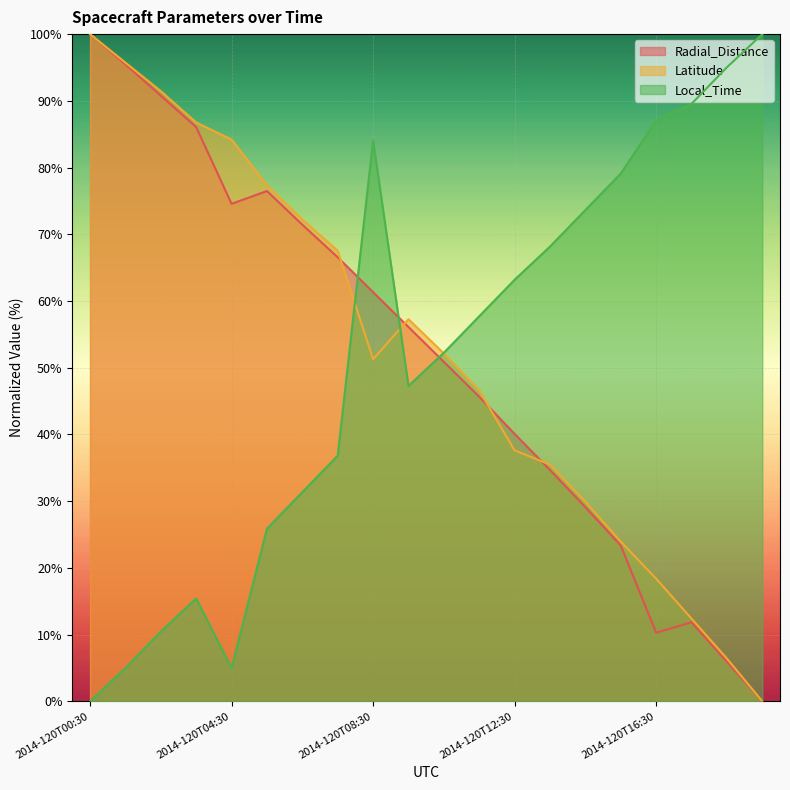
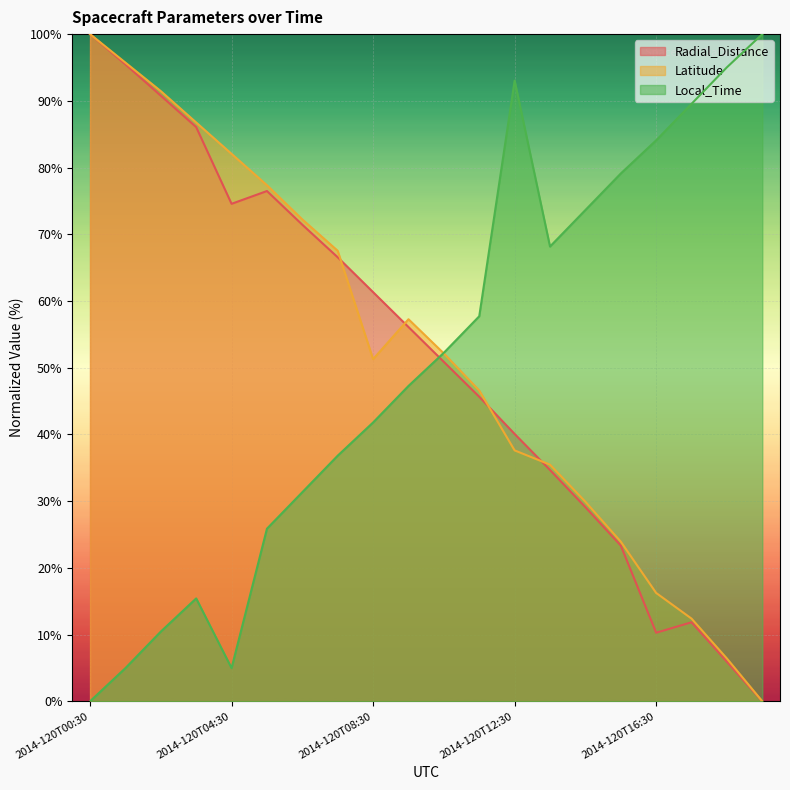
Latitude, 2014-120T04:30: 84% -> 82%
Local_Time, 2014-120T08:30: 84% -> 42%
Local_Time, 2014-120T12:30: 63% -> 93%
Latitude, 2014-120T16:30: 18% -> 16%
Local_Time, 2014-120T16:30: 87% -> 84%
